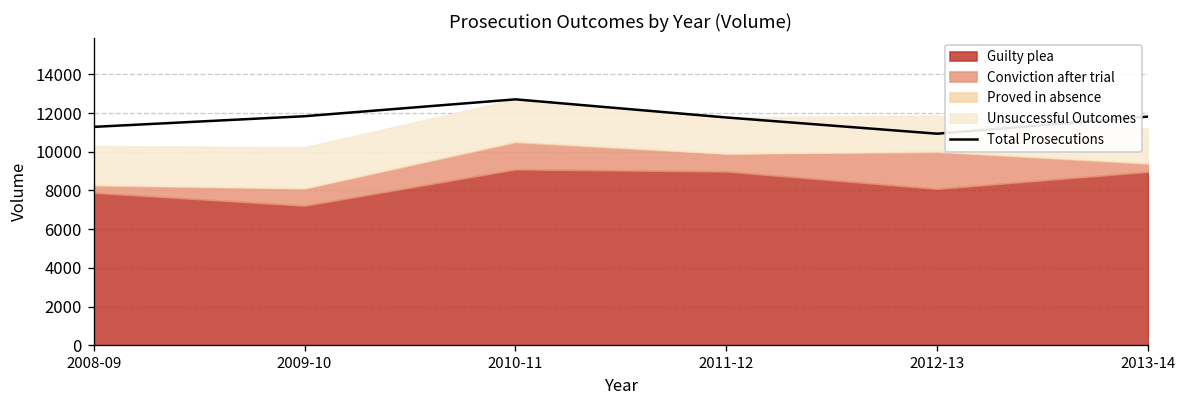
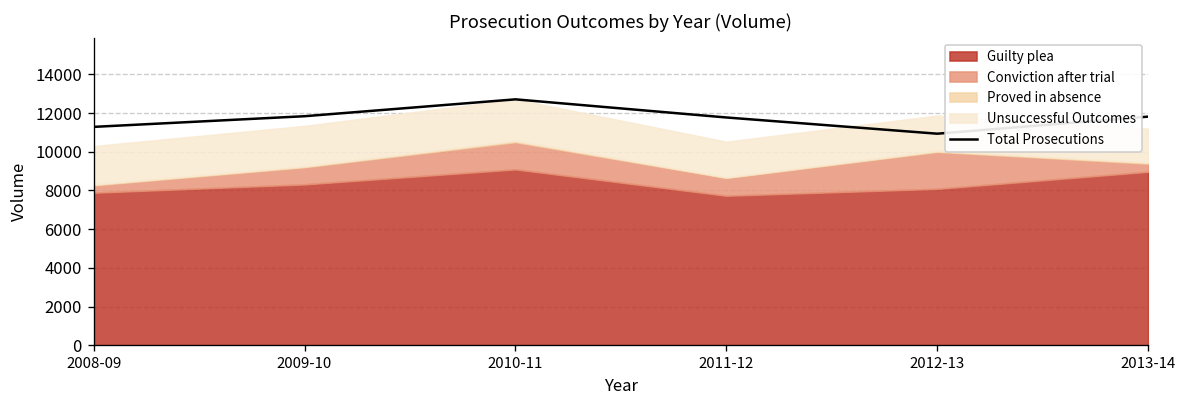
Guilty plea, 2009-10: 7200 -> 8300
Guilty plea, 2011-12: 9000 -> 7700
